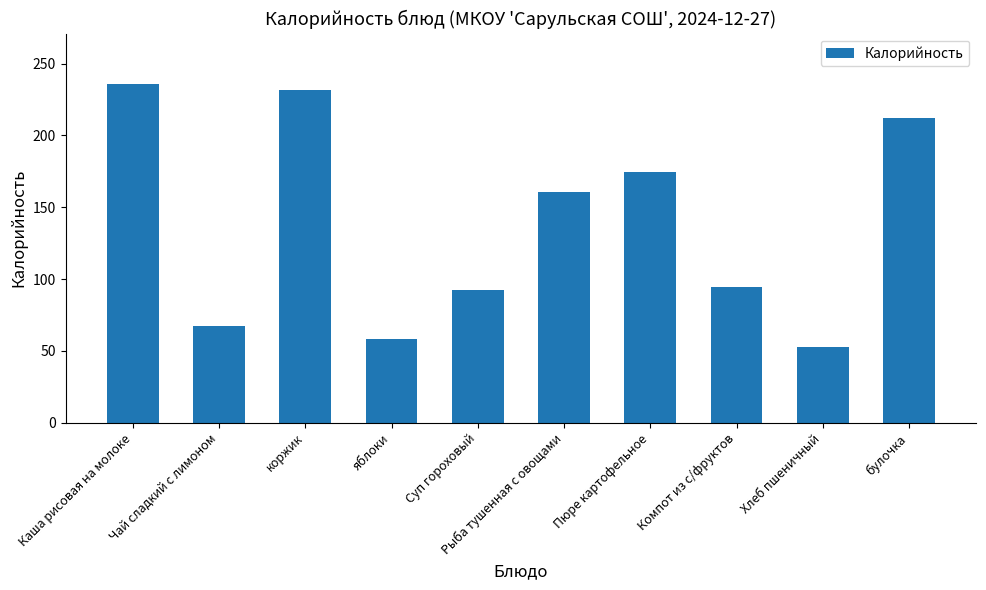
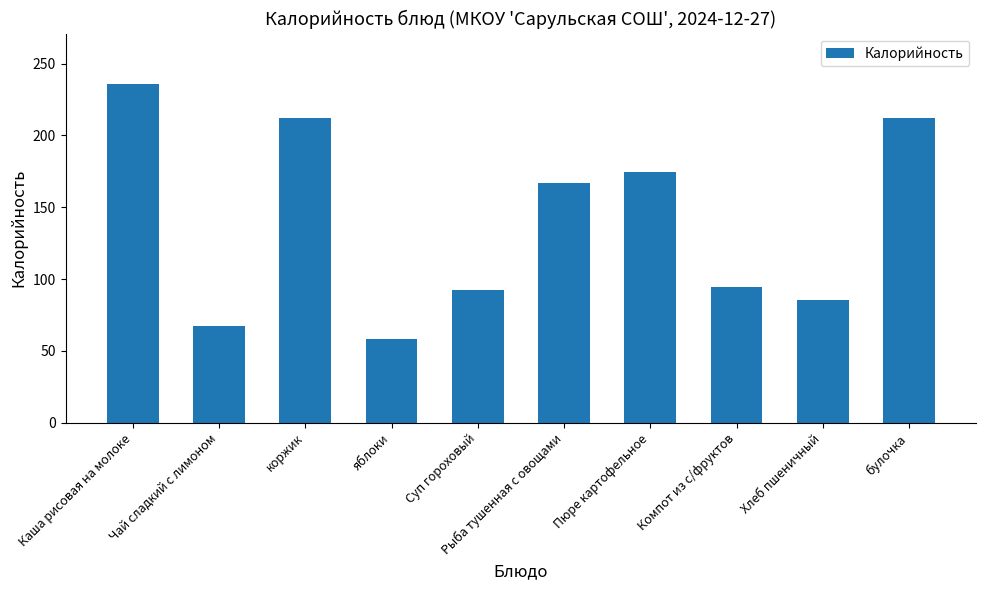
коржик: 231 -> 212
Рыба тушенная с овощами: 160 -> 167
Хлеб пшеничный: 53 -> 86
